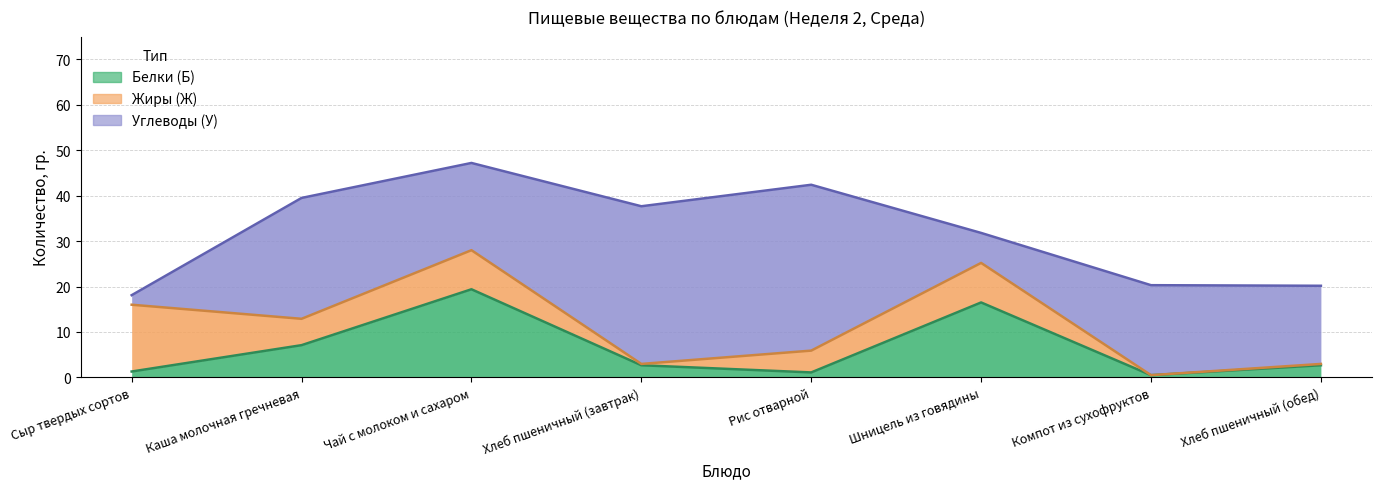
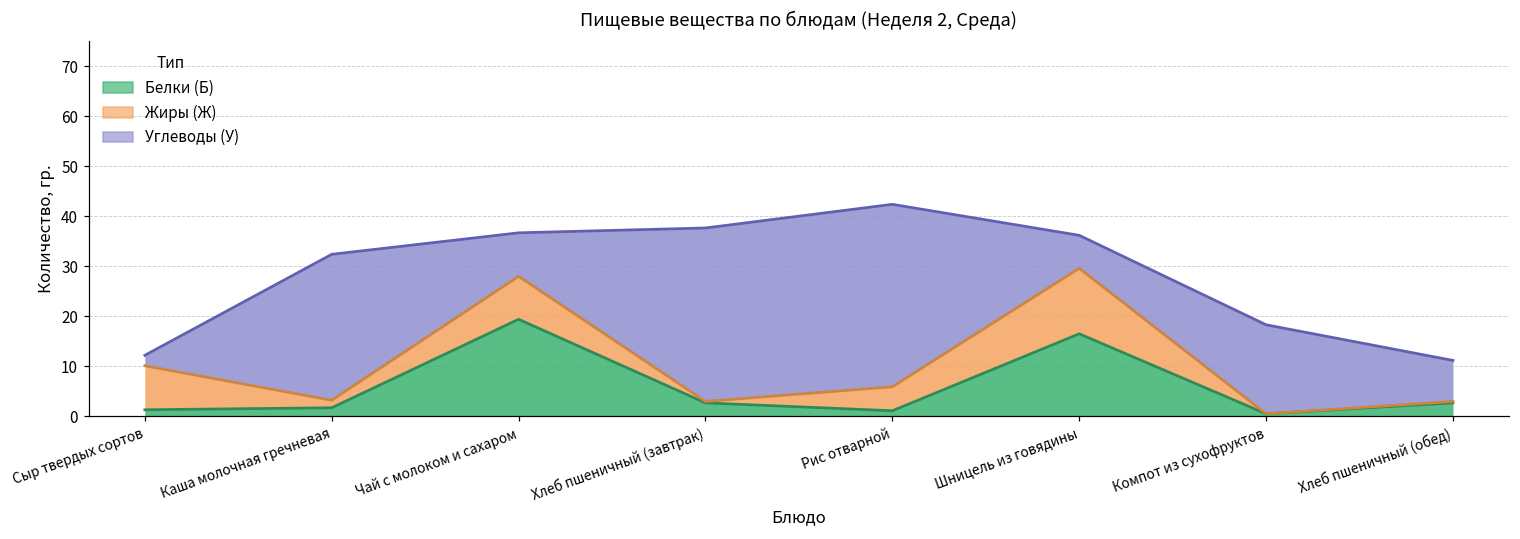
Жиры (Ж), Сыр твердых сортов: 15 -> 9
Белки (Б), Каша молочная гречневая: 7 -> 2
Жиры (Ж), Каша молочная гречневая: 6 -> 2
Углеводы (У), Каша молочная гречневая: 27 -> 29
Углеводы (У), Чай с молоком и сахаром: 19 -> 9
Жиры (Ж), Шницель из говядины: 9 -> 13
Углеводы (У), Компот из сухофруктов: 20 -> 18
Углеводы (У), Хлеб пшеничный (обед): 17 -> 8
